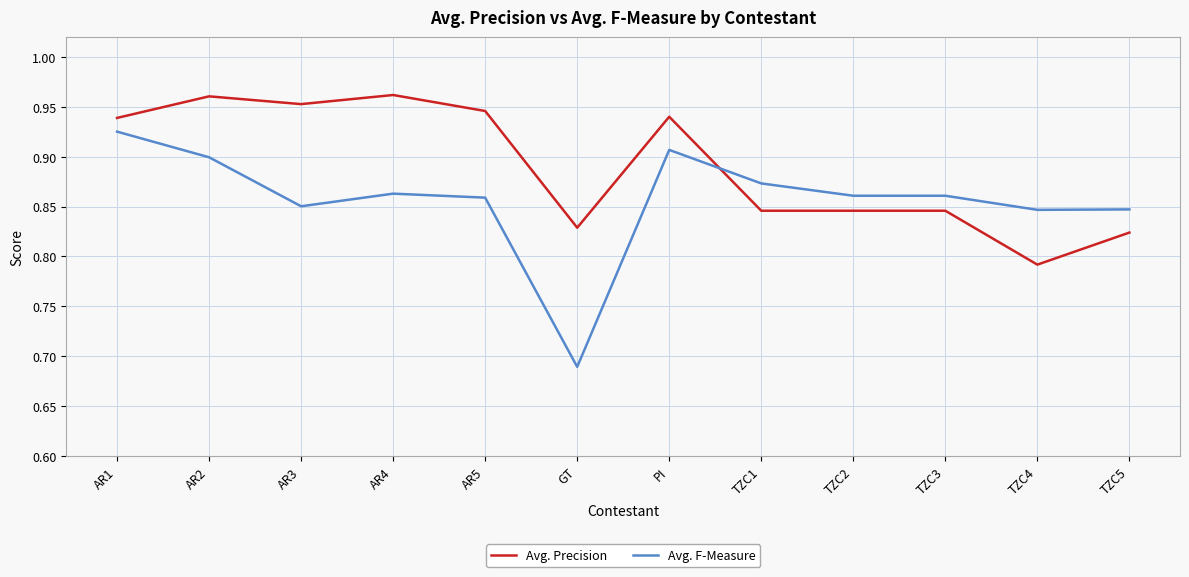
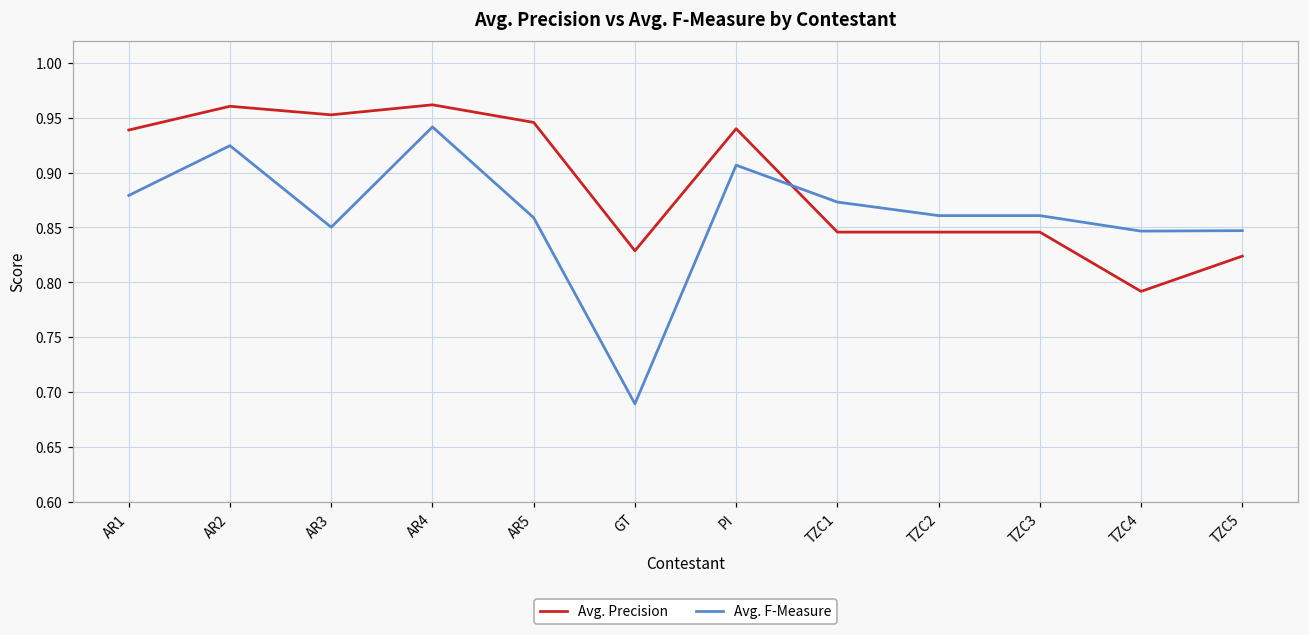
Avg. F-Measure, AR1: 0.93 -> 0.88
Avg. F-Measure, AR2: 0.90 -> 0.92
Avg. F-Measure, AR4: 0.86 -> 0.94
